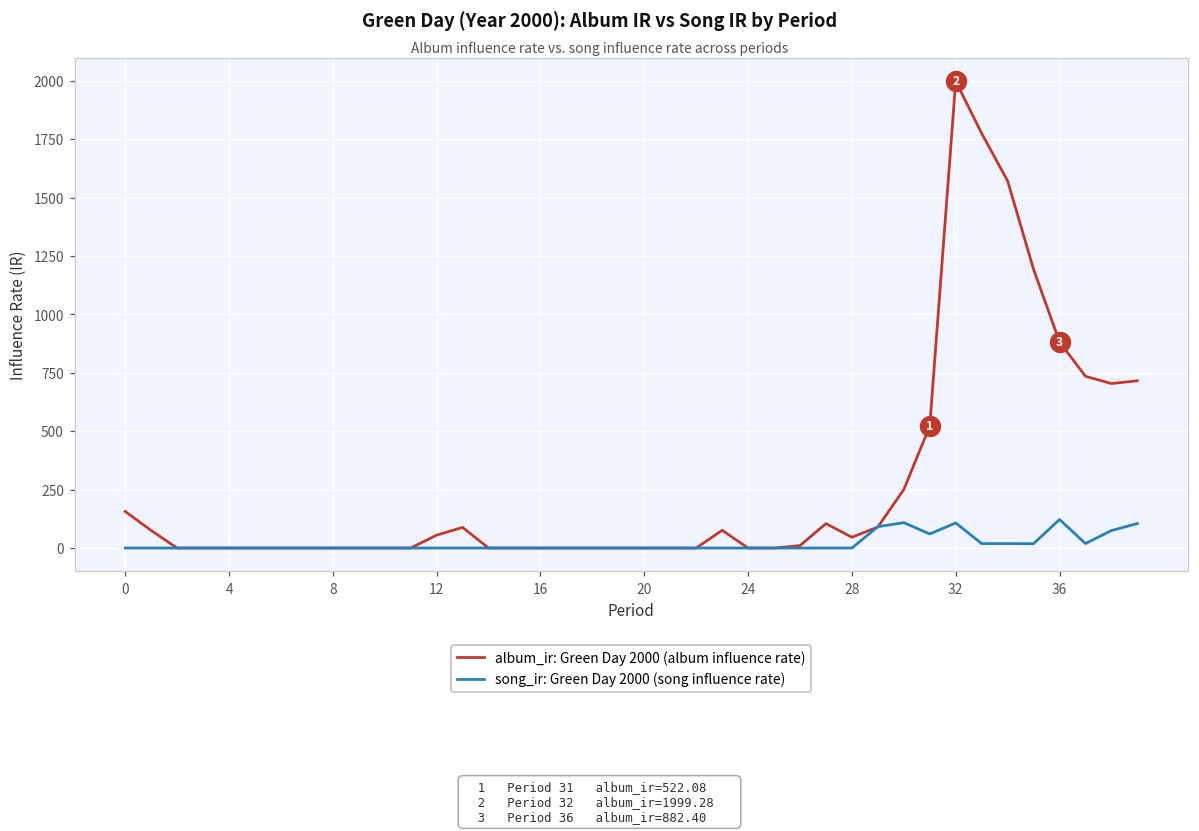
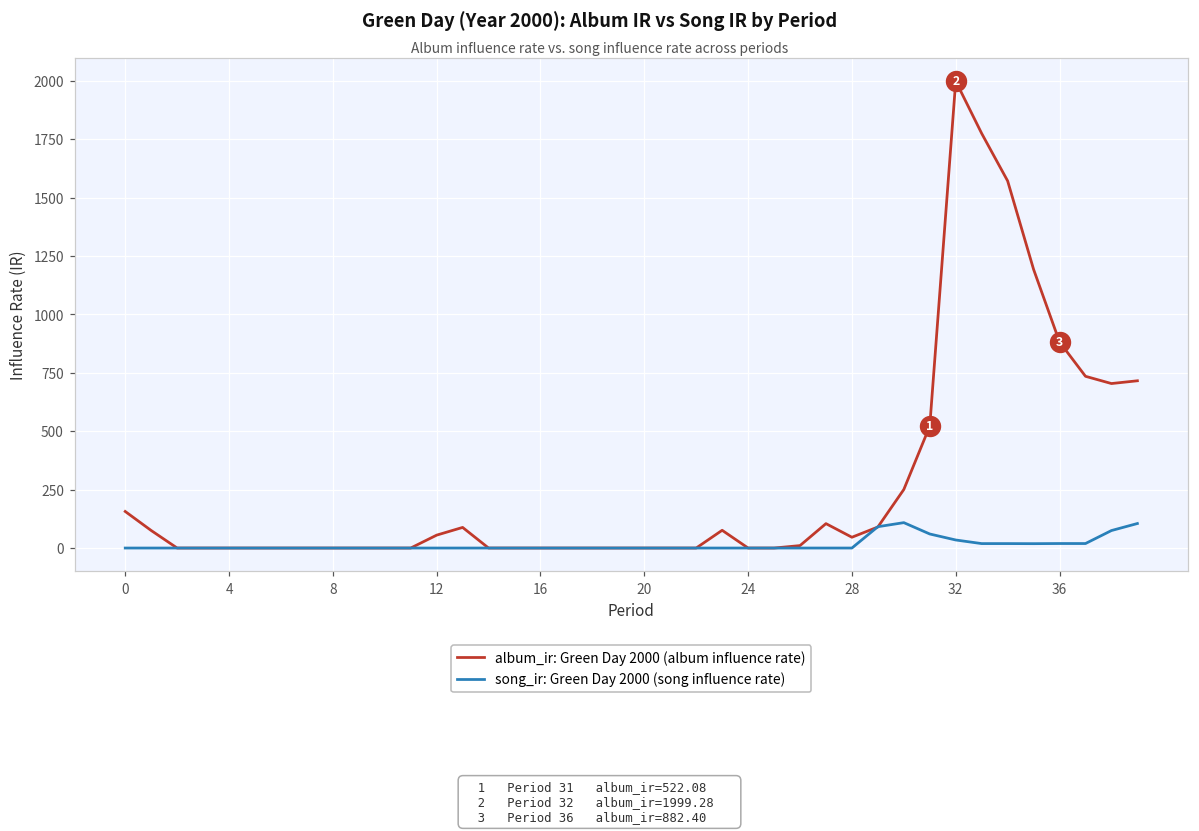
song_ir: Green Day 2000 (song influence rate), 32: 110 -> 30
song_ir: Green Day 2000 (song influence rate), 36: 120 -> 20
